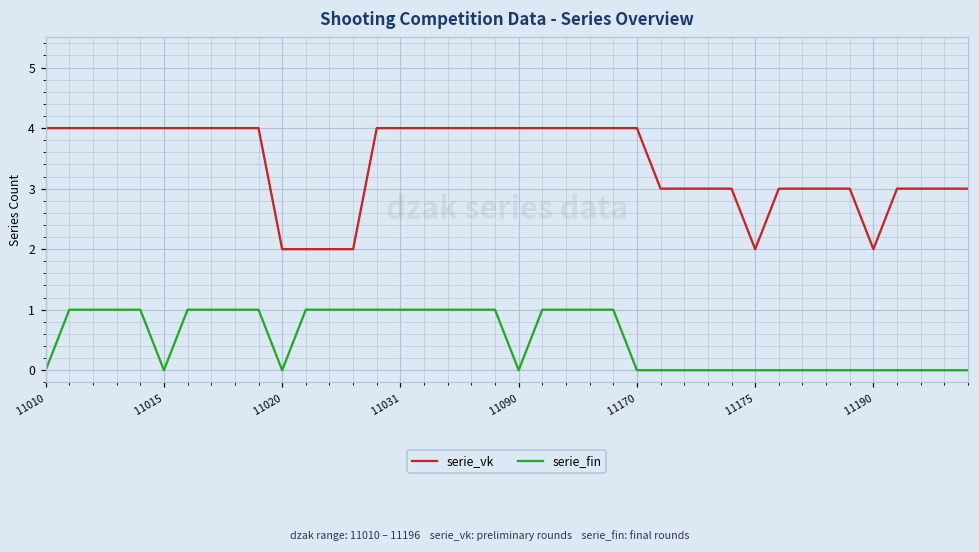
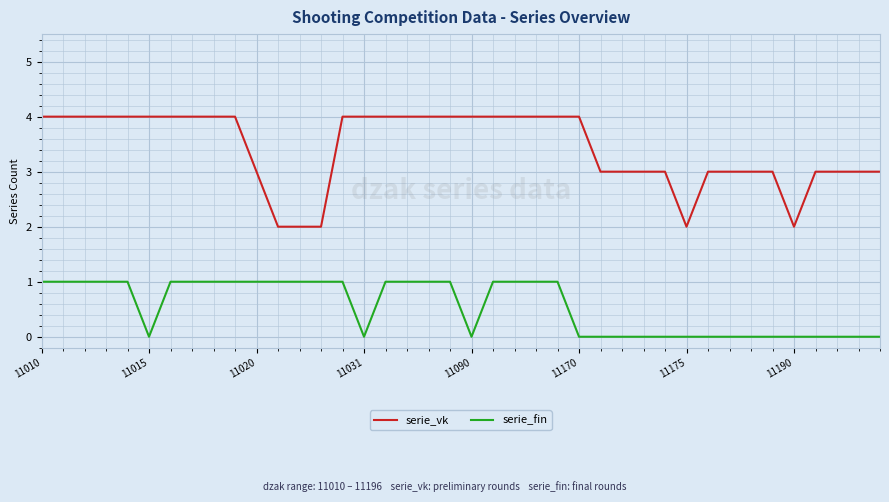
serie_fin, 11010: 0 -> 1
serie_vk, 11020: 2 -> 3
serie_fin, 11020: 0 -> 1
serie_fin, 11031: 1 -> 0
